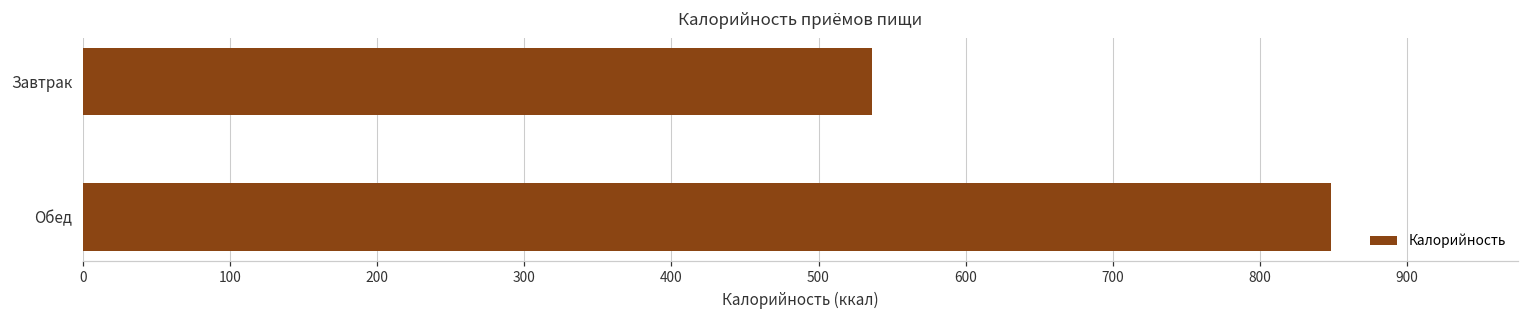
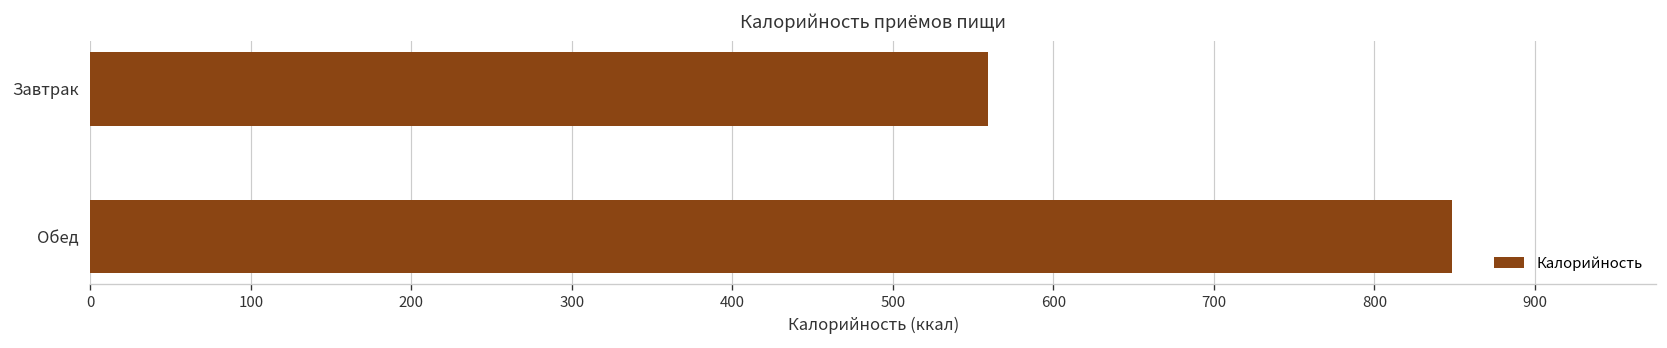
Завтрак: 537 -> 559
